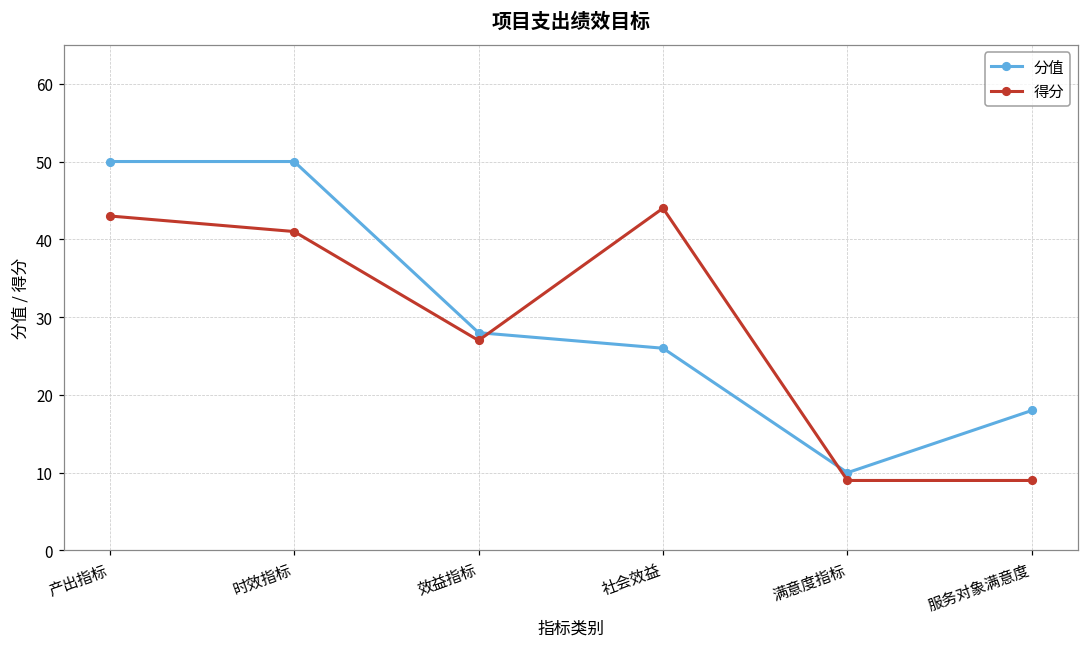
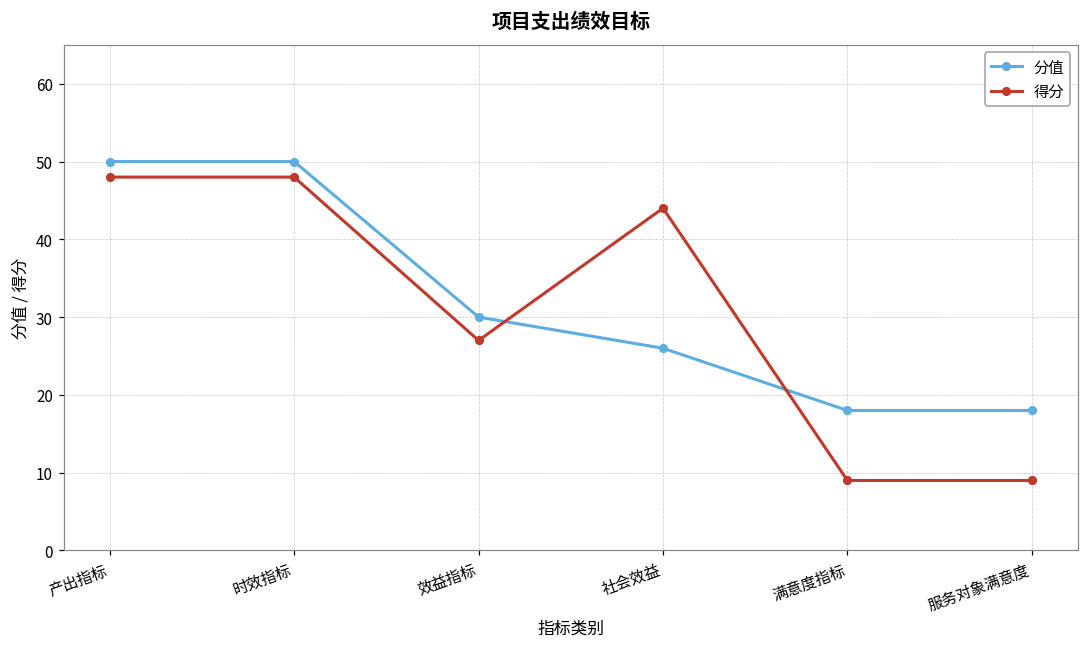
得分, 产出指标: 43 -> 48
得分, 时效指标: 41 -> 48
分值, 效益指标: 28 -> 30
分值, 满意度指标: 10 -> 18
